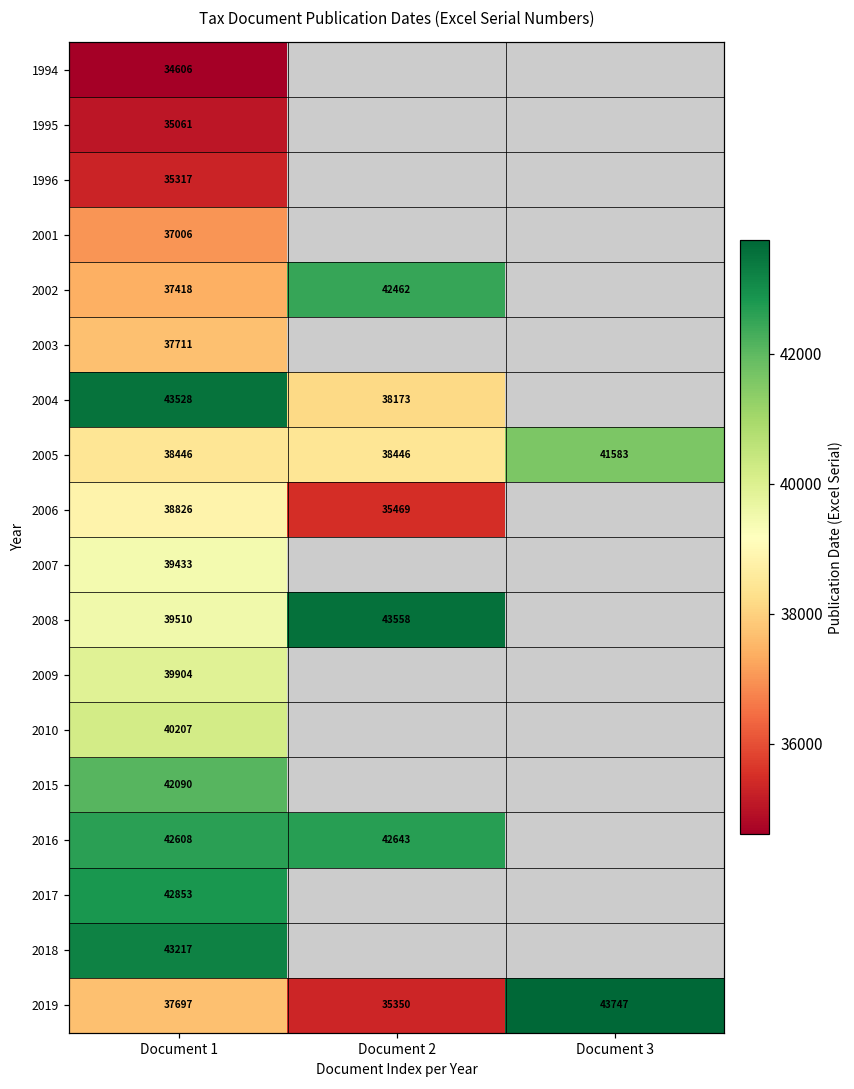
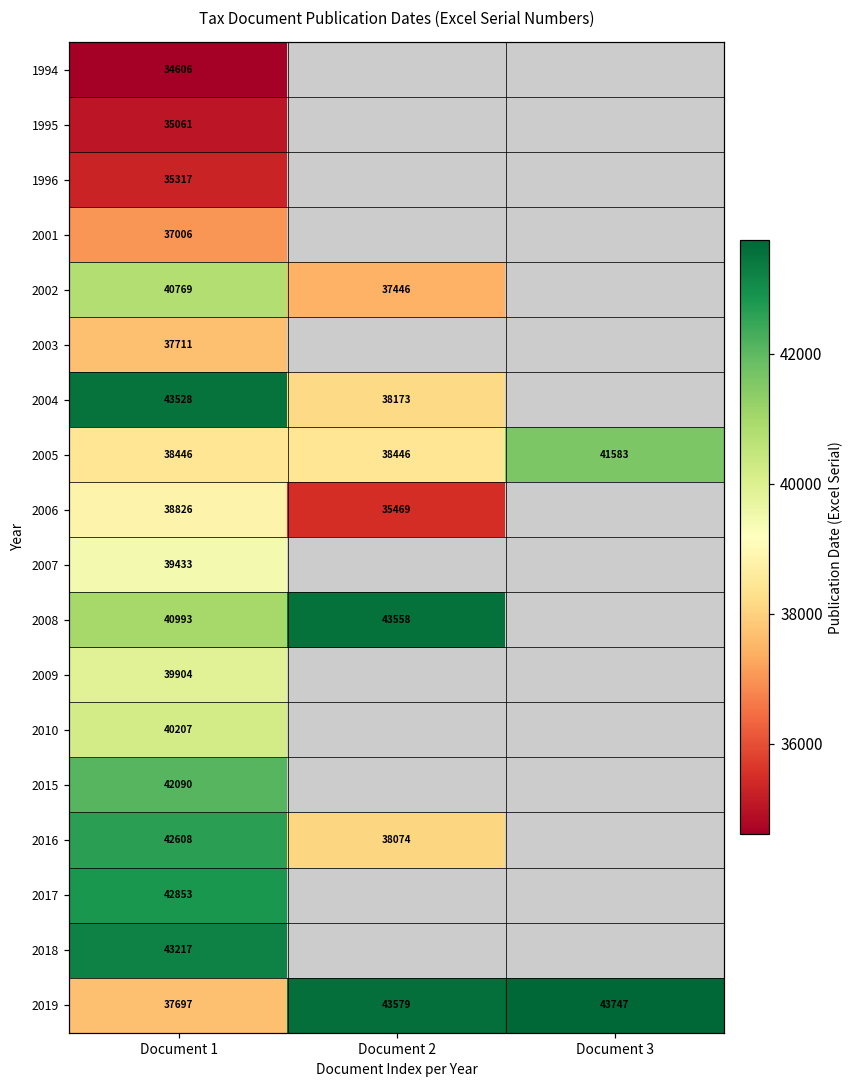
2002, Document 1: 37418 -> 40769
2002, Document 2: 42462 -> 37446
2008, Document 1: 39510 -> 40993
2016, Document 2: 42643 -> 38074
2019, Document 2: 35350 -> 43579
